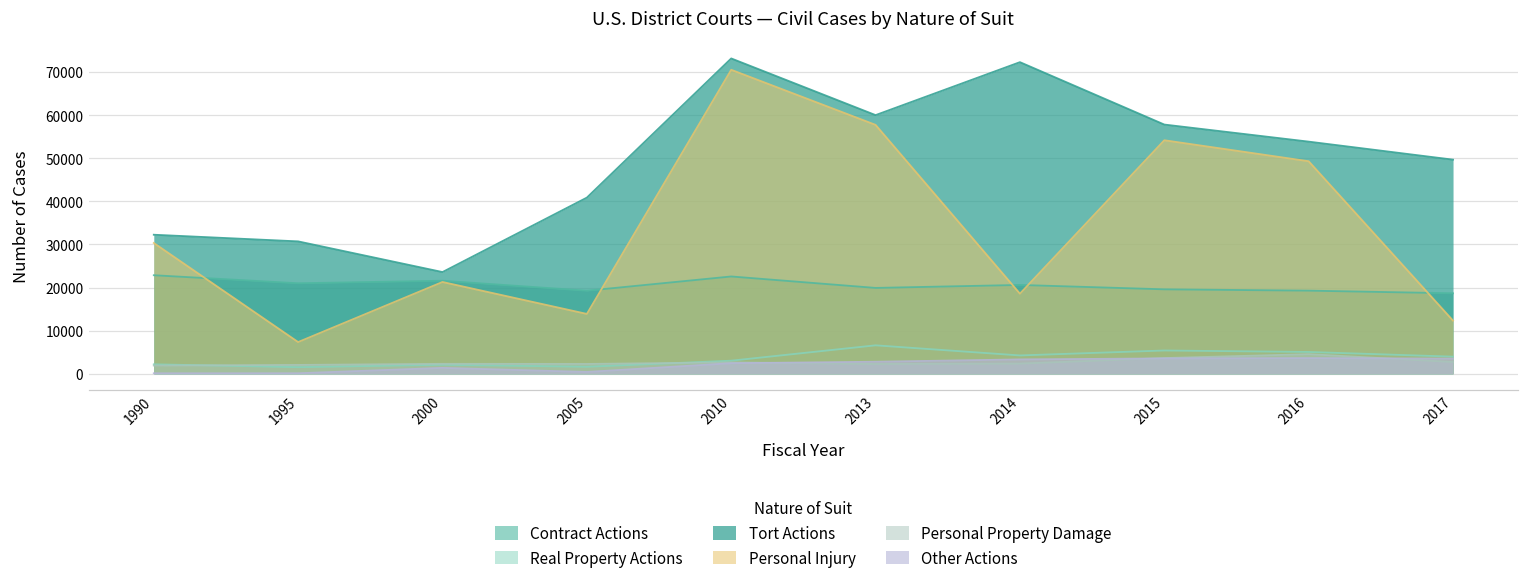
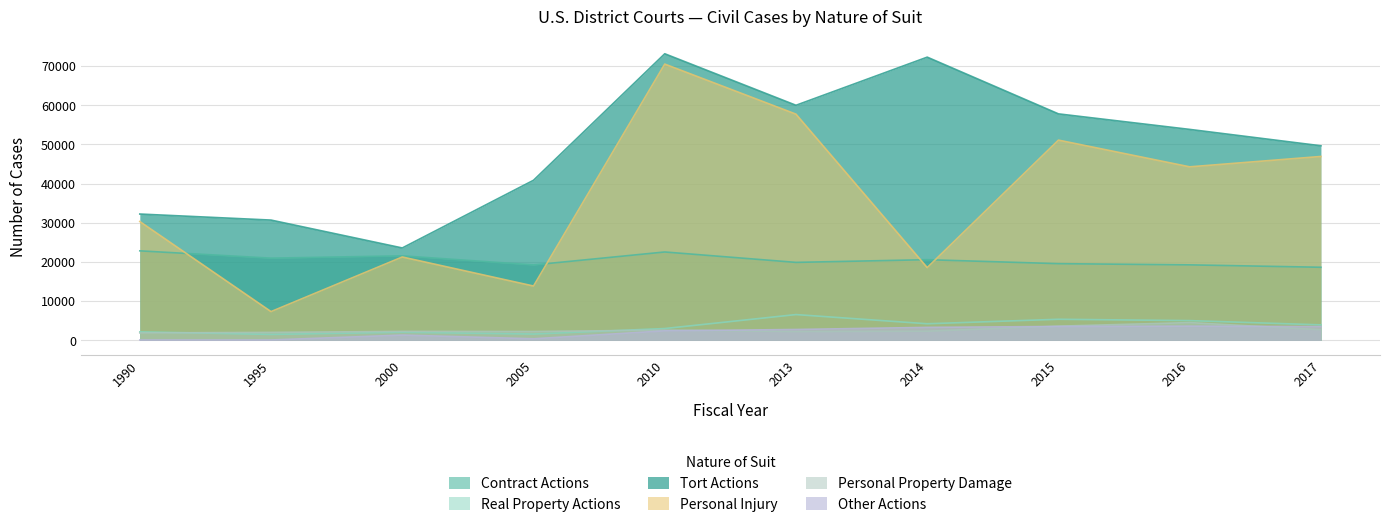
Personal Injury, 2015: 54000 -> 51000
Personal Injury, 2016: 49000 -> 44000
Personal Injury, 2017: 12000 -> 47000
